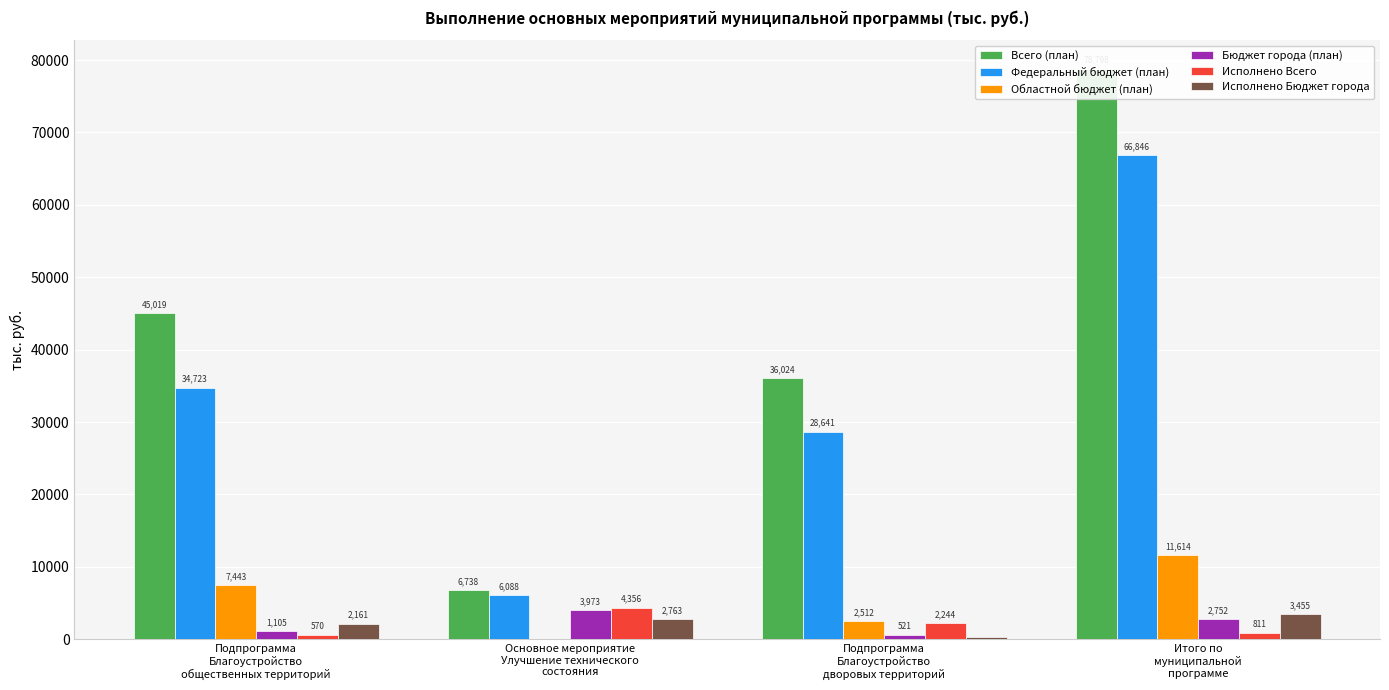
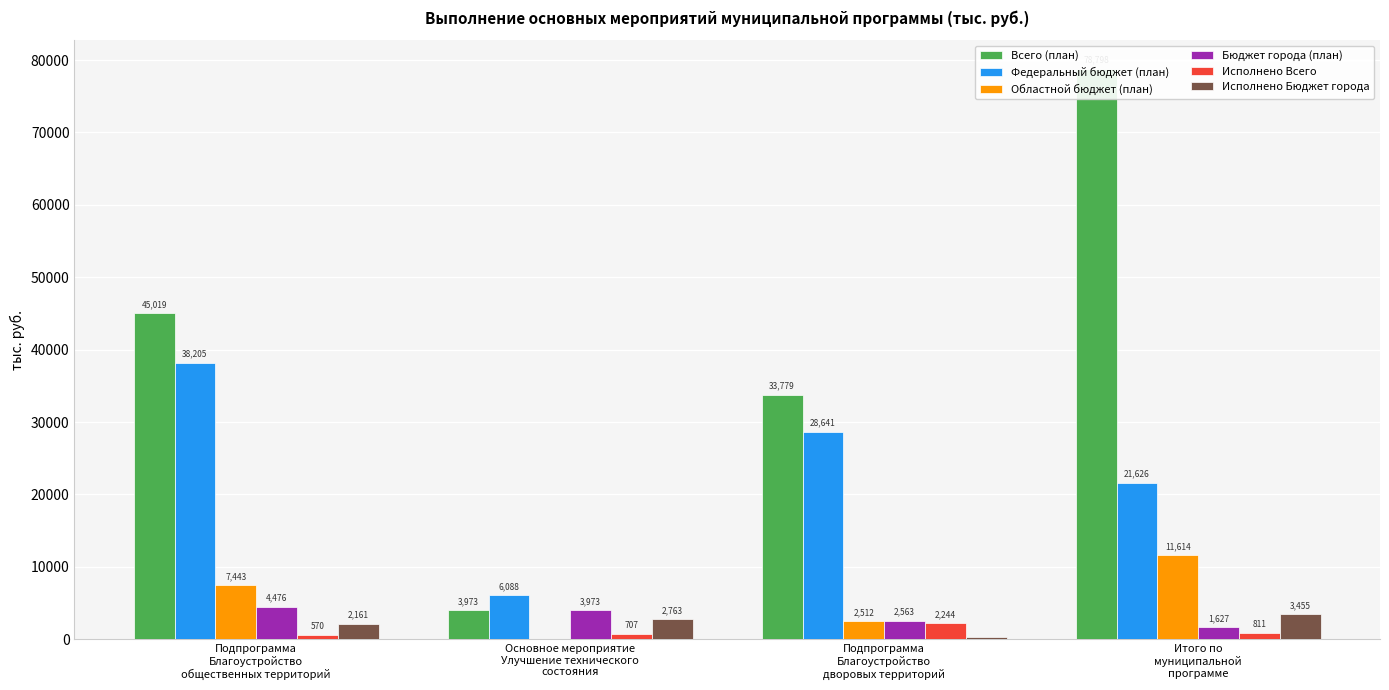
Федеральный бюджет (план), Подпрограмма Благоустройство общественных территорий: 34,723 -> 38,205
Бюджет города (план), Подпрограмма Благоустройство общественных территорий: 1,105 -> 4,476
Всего (план), Основное мероприятие Улучшение технического состояния: 6,738 -> 3,973
Исполнено Всего, Основное мероприятие Улучшение технического состояния: 4,356 -> 707
Всего (план), Подпрограмма Благоустройство дворовых территорий: 36,024 -> 33,779
Бюджет города (план), Подпрограмма Благоустройство дворовых территорий: 521 -> 2,563
Федеральный бюджет (план), Итого по муниципальной программе: 66,846 -> 21,626
Бюджет города (план), Итого по муниципальной программе: 2,752 -> 1,627
